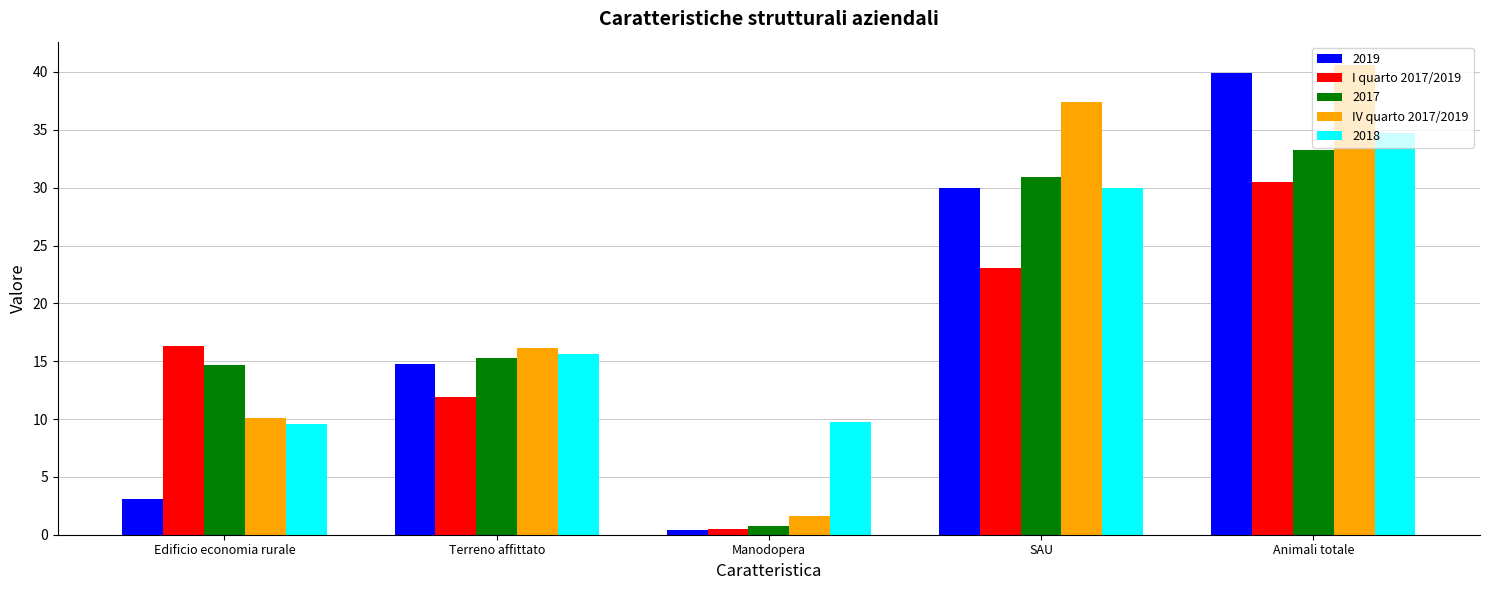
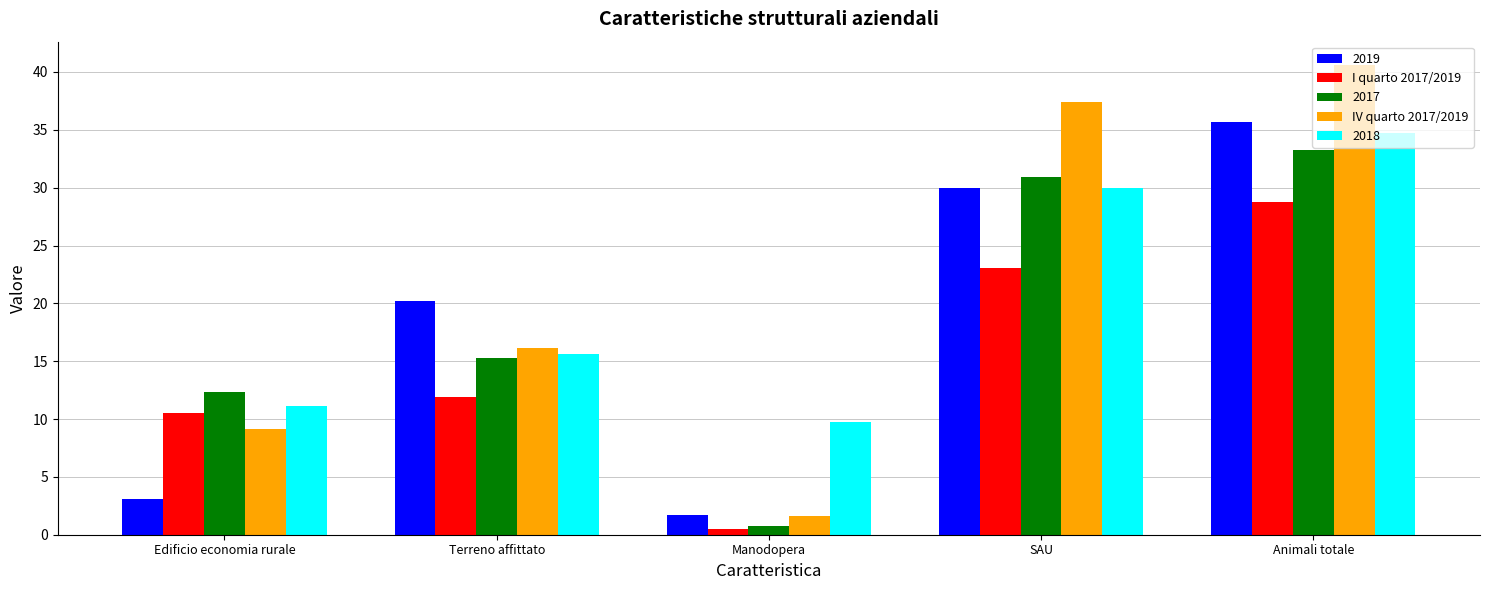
I quarto 2017/2019, Edificio economia rurale: 16.3 -> 10.5
2017, Edificio economia rurale: 14.6 -> 12.3
IV quarto 2017/2019, Edificio economia rurale: 10.1 -> 9.1
2018, Edificio economia rurale: 9.5 -> 11.1
2019, Terreno affittato: 14.8 -> 20.2
2019, Manodopera: 0.4 -> 1.7
2019, Animali totale: 39.9 -> 35.7
I quarto 2017/2019, Animali totale: 30.5 -> 28.8
